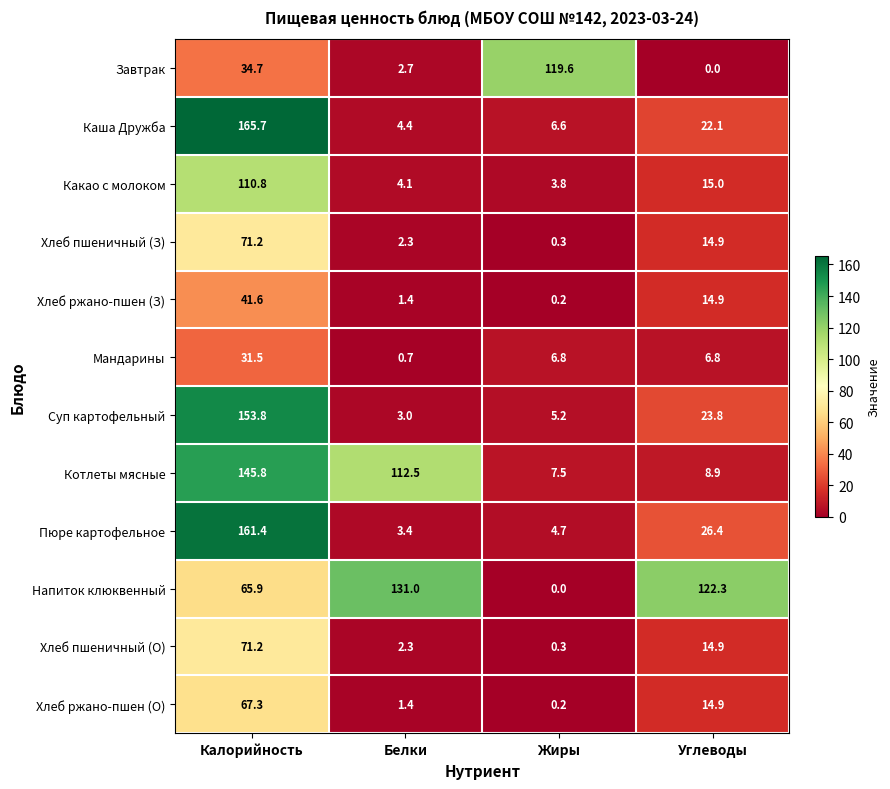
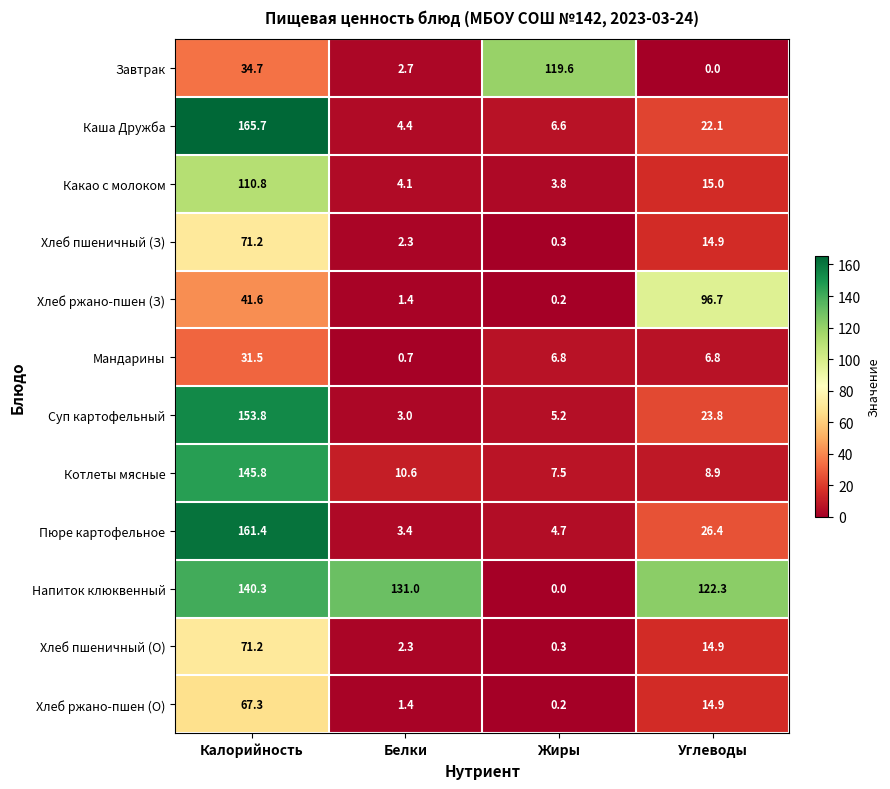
Хлеб ржано-пшен (З), Углеводы: 14.9 -> 96.7
Котлеты мясные, Белки: 112.5 -> 10.6
Напиток клюквенный, Калорийность: 65.9 -> 140.3
